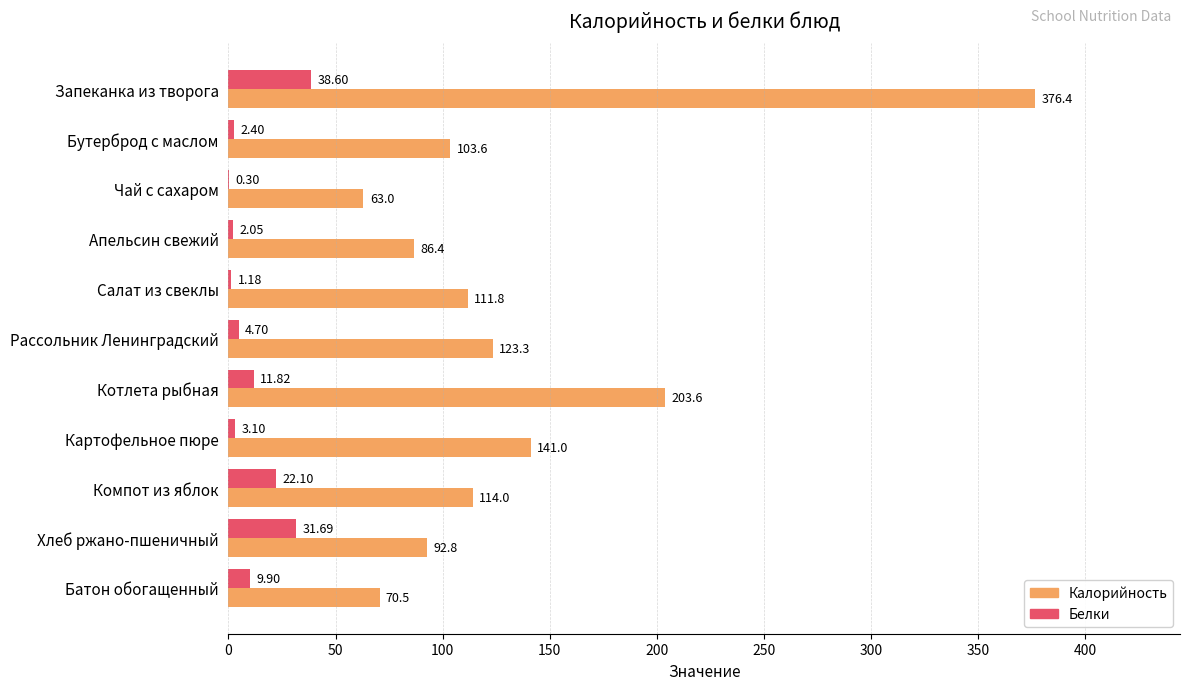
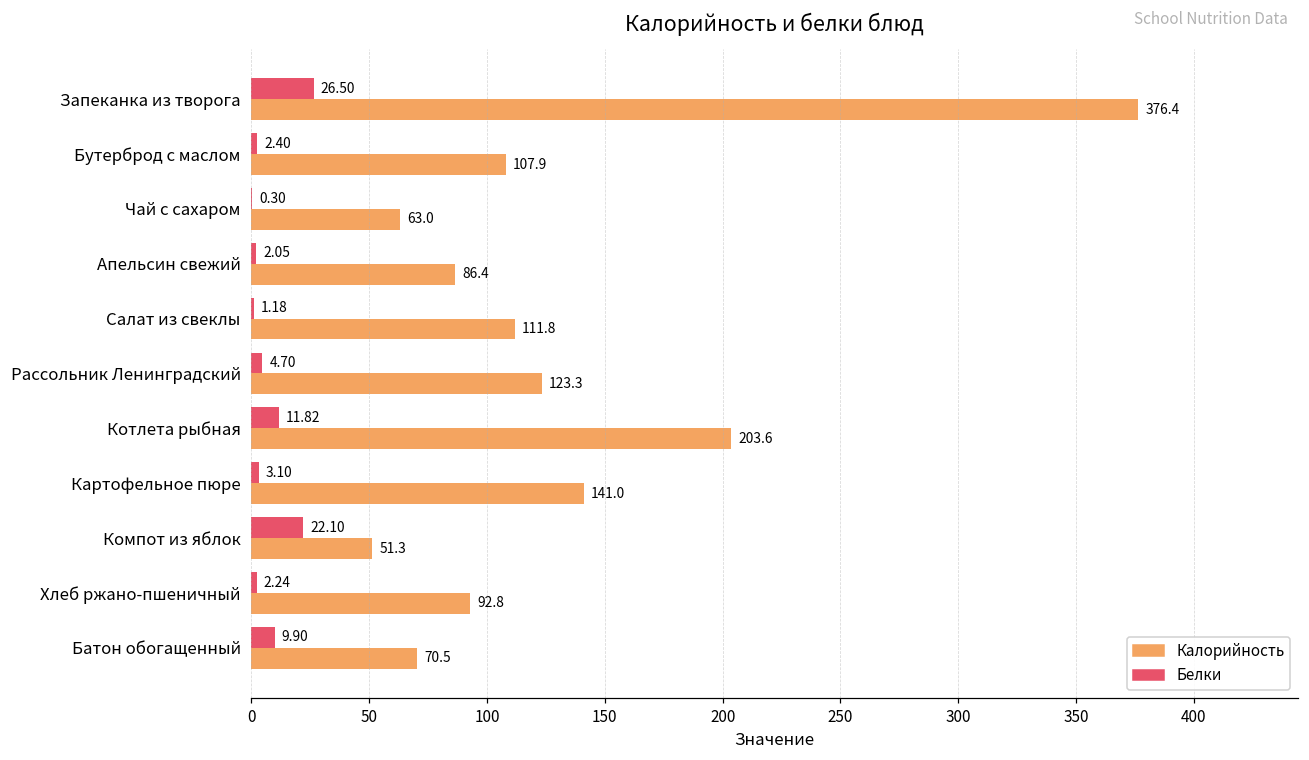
Белки, Запеканка из творога: 38.60 -> 26.50
Калорийность, Бутерброд с маслом: 103.6 -> 107.9
Калорийность, Компот из яблок: 114.0 -> 51.3
Белки, Хлеб ржано-пшеничный: 31.69 -> 2.24
